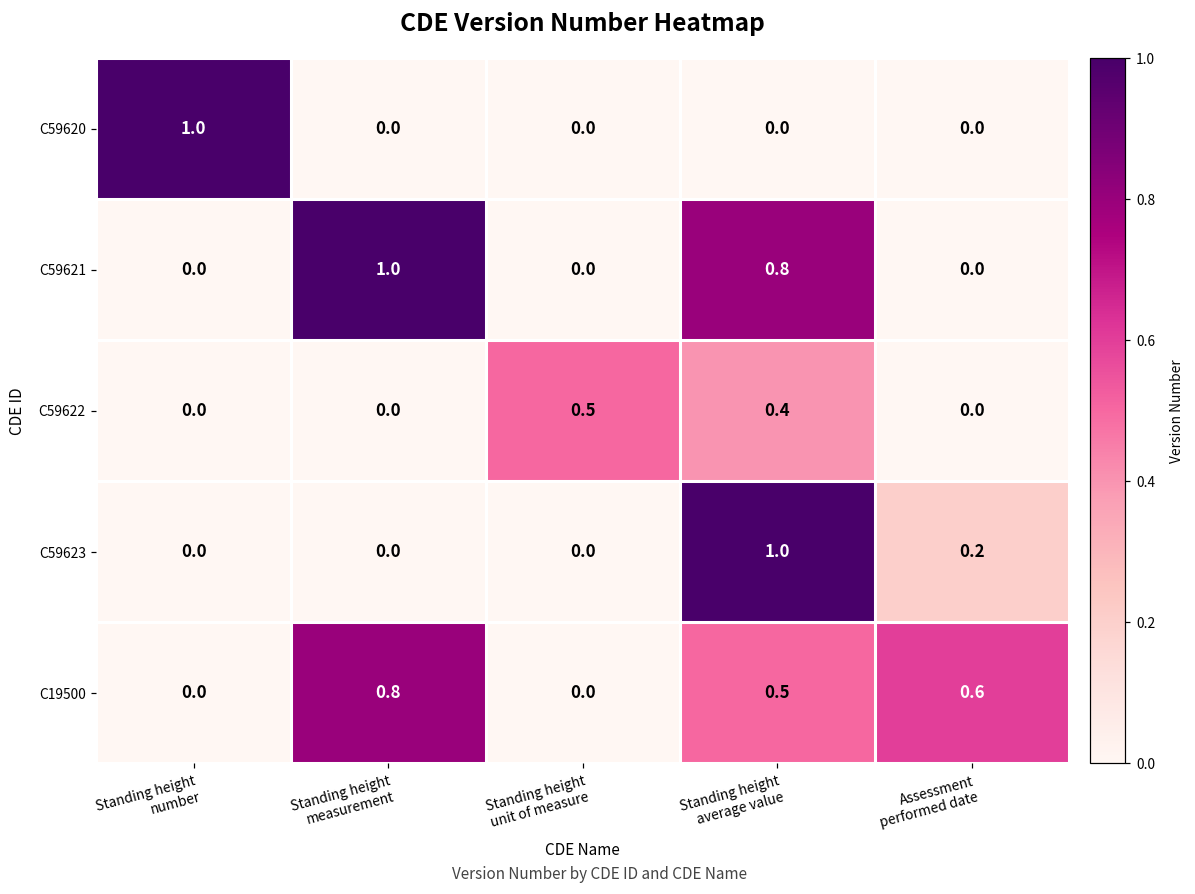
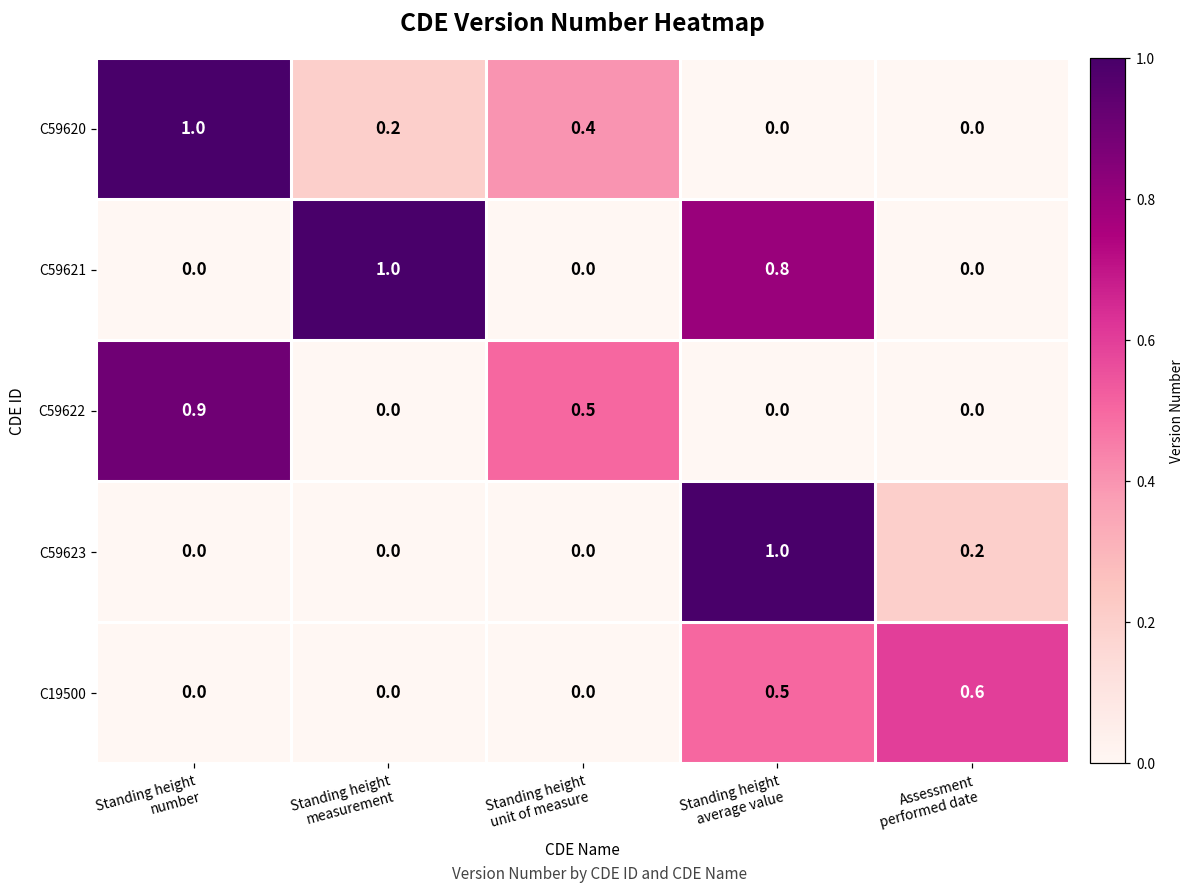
C59620, Standing height measurement: 0.0 -> 0.2
C59620, Standing height unit of measure: 0.0 -> 0.4
C59622, Standing height number: 0.0 -> 0.9
C59622, Standing height average value: 0.4 -> 0.0
C19500, Standing height measurement: 0.8 -> 0.0
